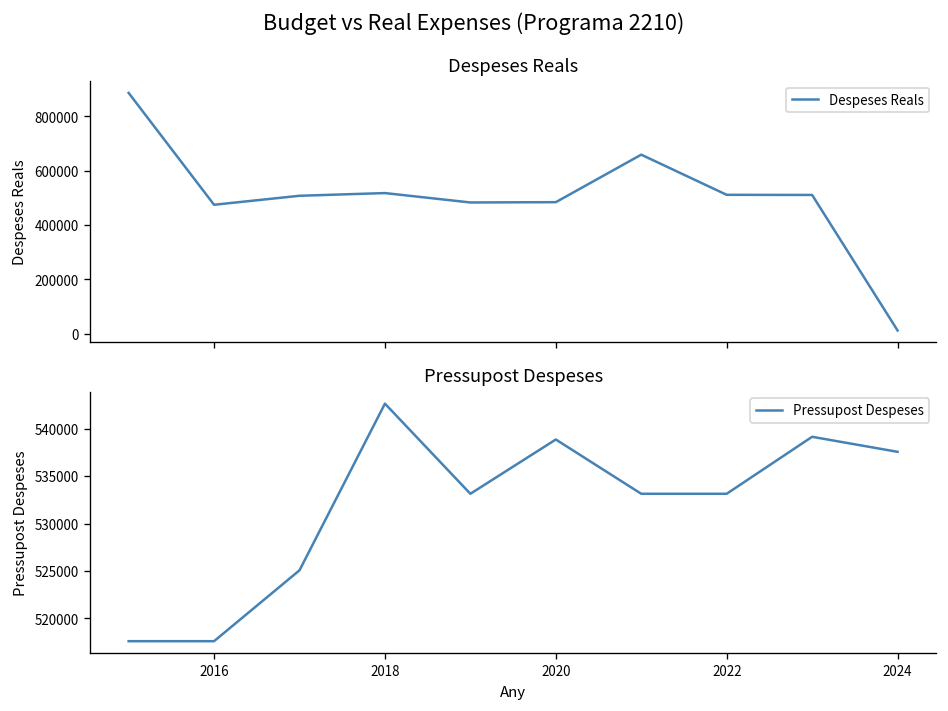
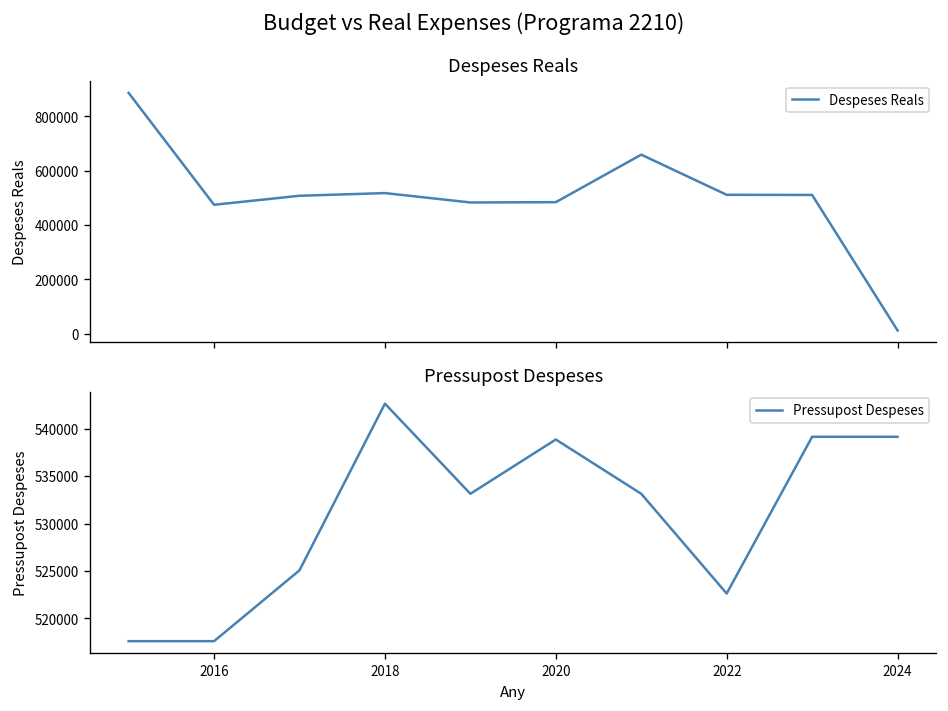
Pressupost Despeses, 2022: 533000 -> 523000
Pressupost Despeses, 2024: 538000 -> 539000
